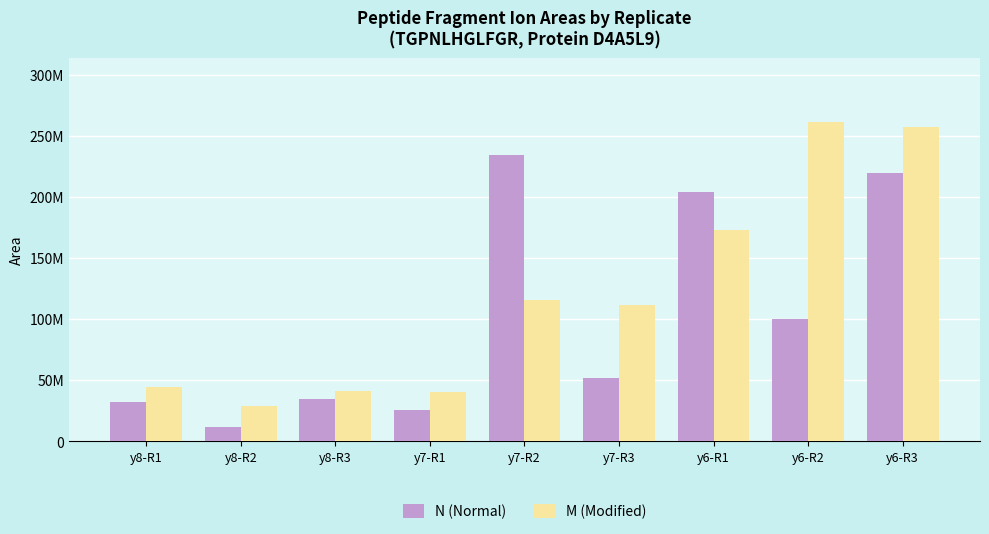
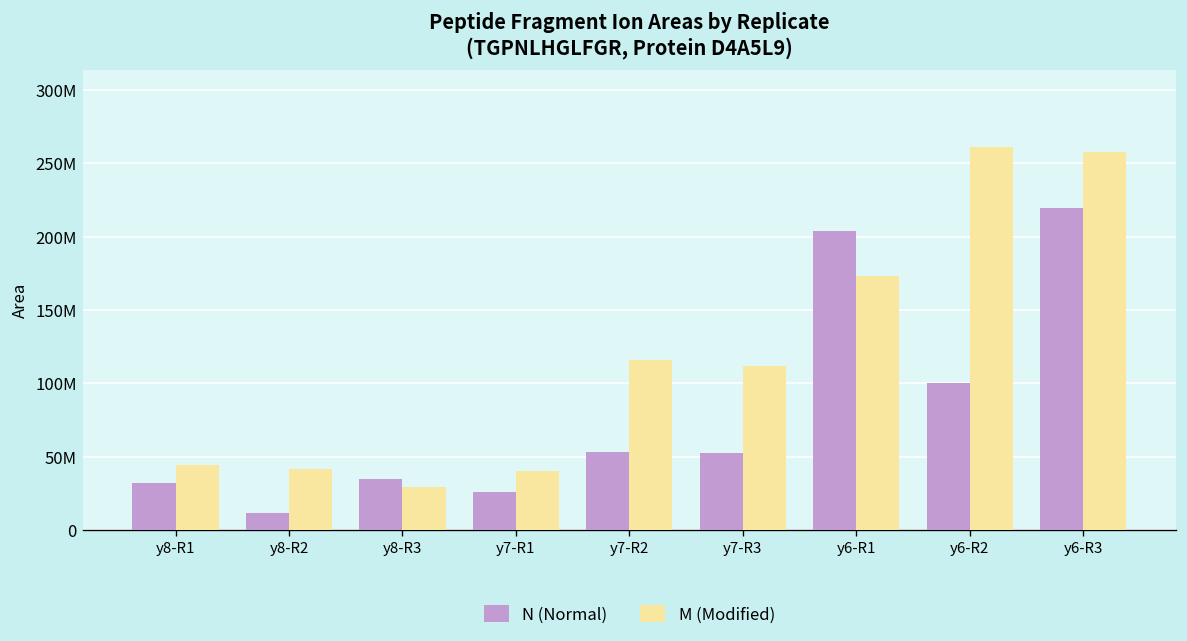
M (Modified), y8-R2: 29000000 -> 42000000
M (Modified), y8-R3: 41000000 -> 30000000
N (Normal), y7-R2: 234000000 -> 53000000
